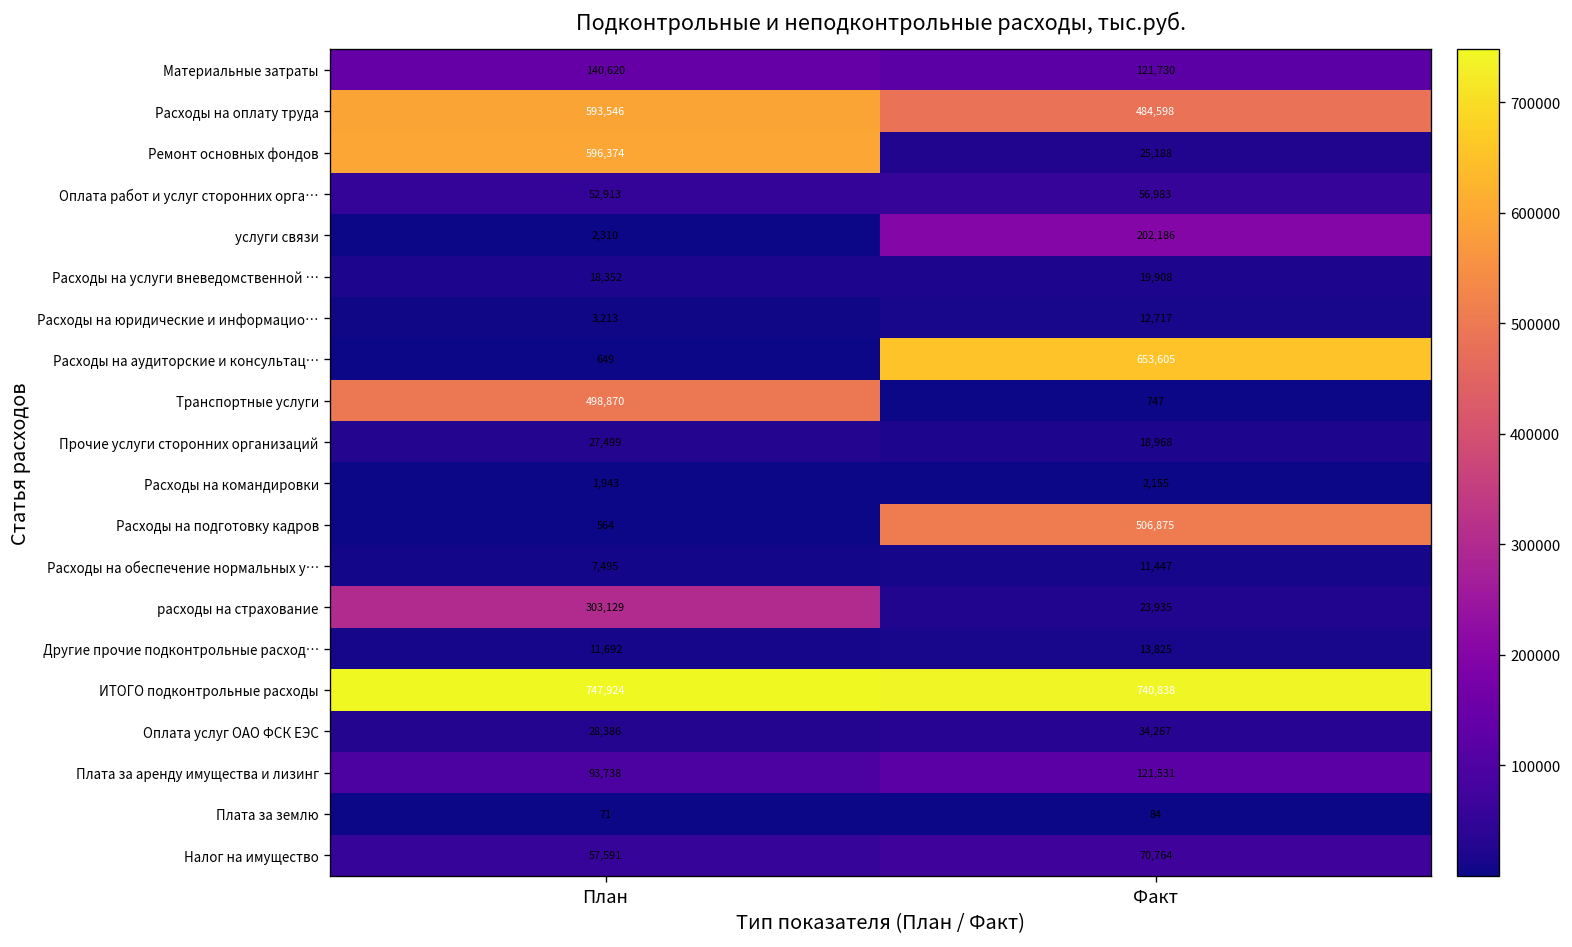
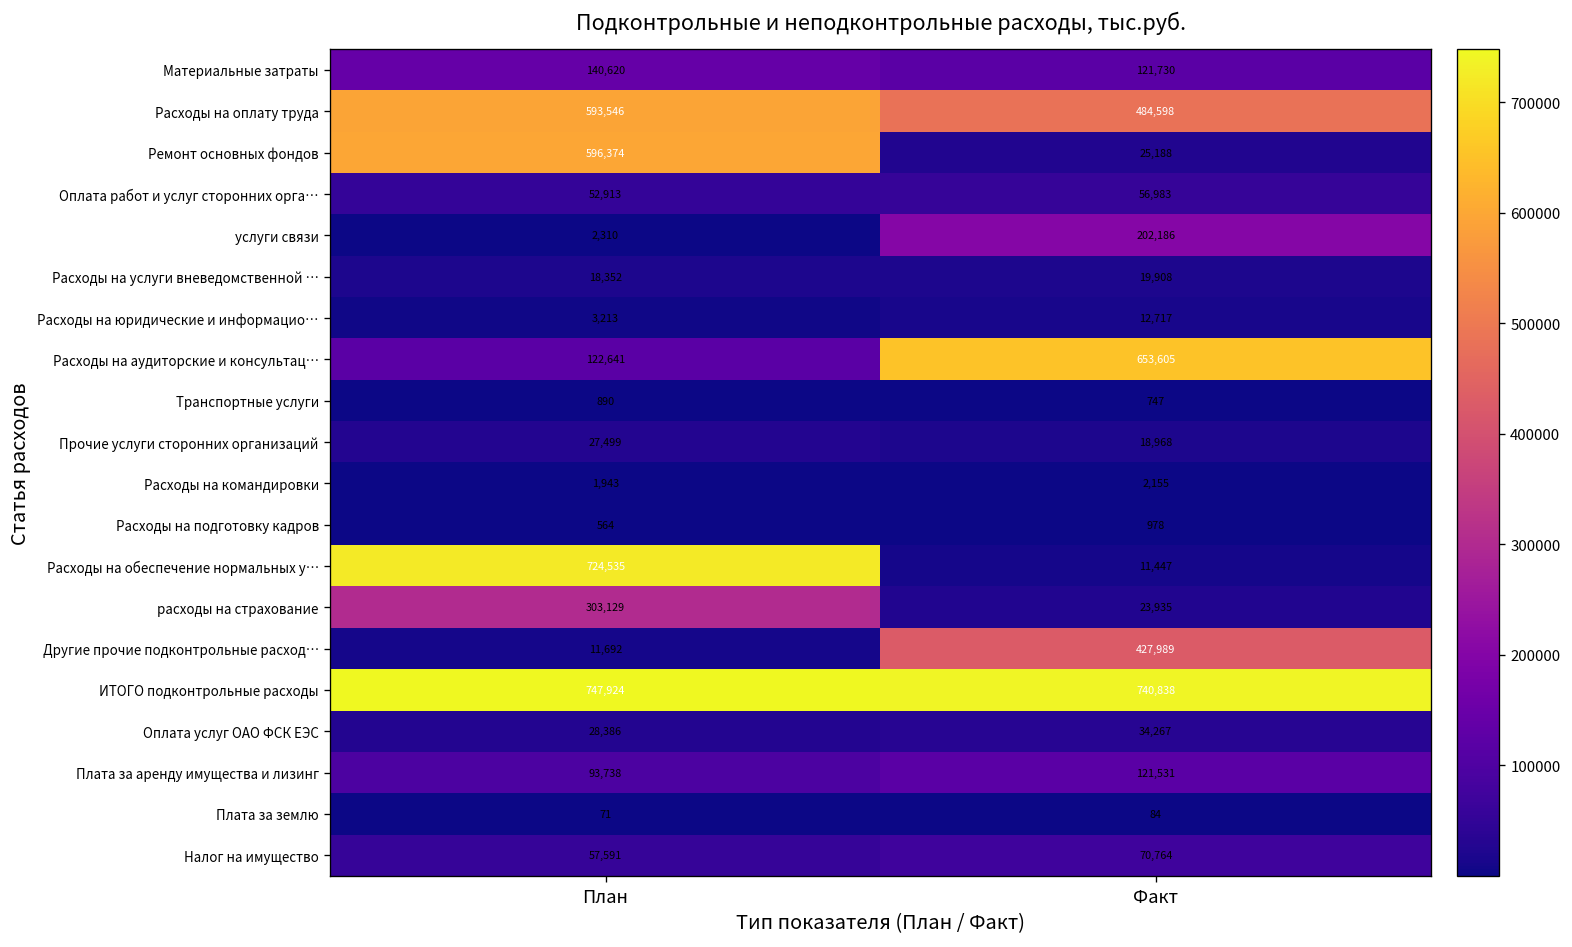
Расходы на аудиторские и консультац…, План: 649 -> 122,641
Транспортные услуги, План: 498,870 -> 890
Расходы на подготовку кадров, Факт: 506,875 -> 978
Расходы на обеспечение нормальных у…, План: 7,495 -> 724,535
Другие прочие подконтрольные расход…, Факт: 13,825 -> 427,989
